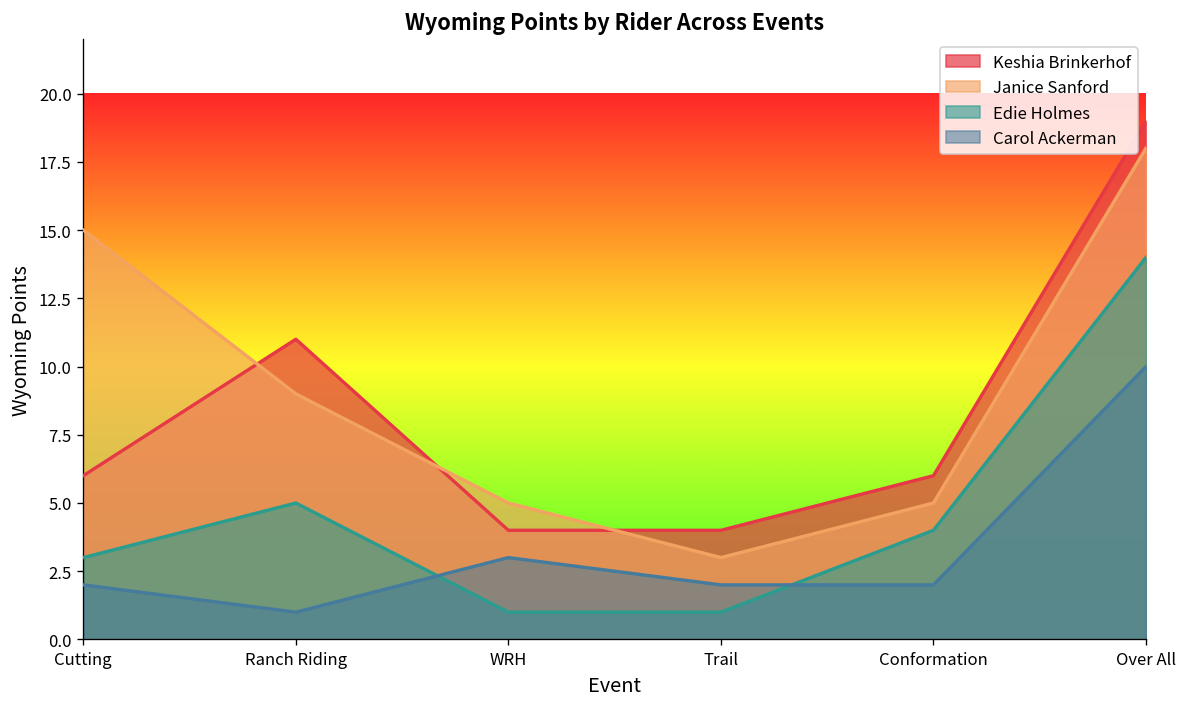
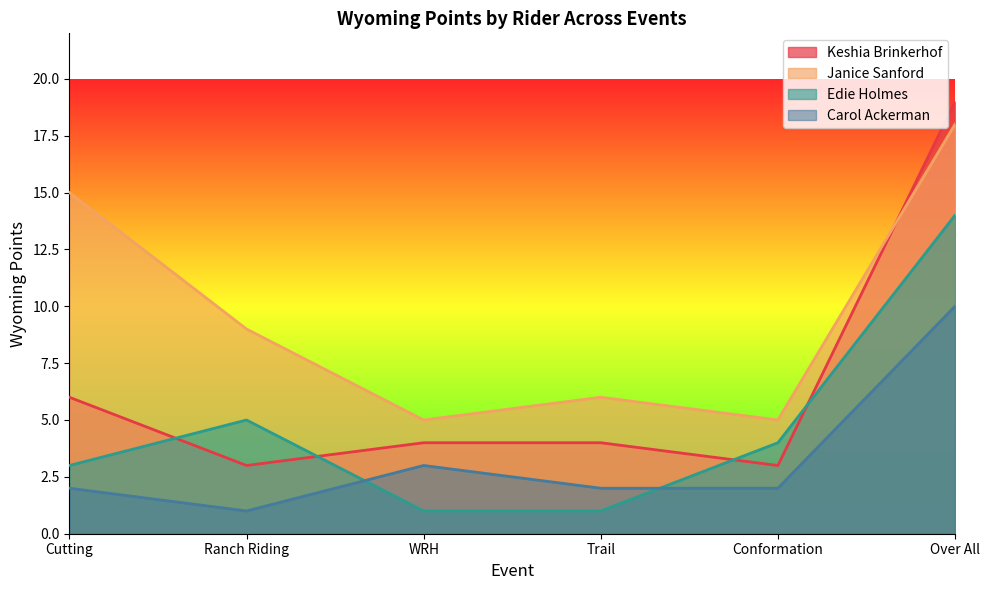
Keshia Brinkerhof, Ranch Riding: 11 -> 3
Janice Sanford, Trail: 3 -> 6
Keshia Brinkerhof, Conformation: 6 -> 3
